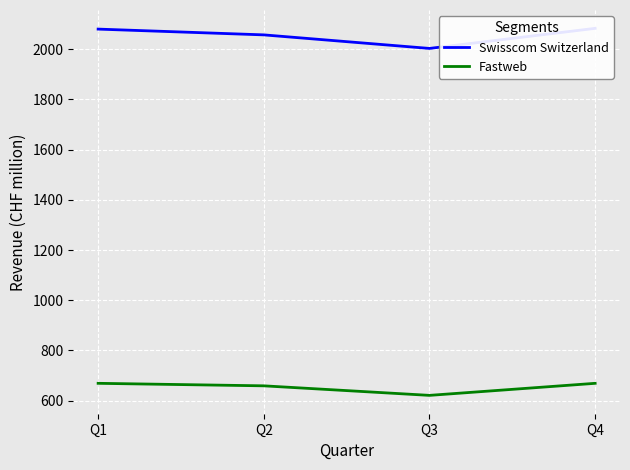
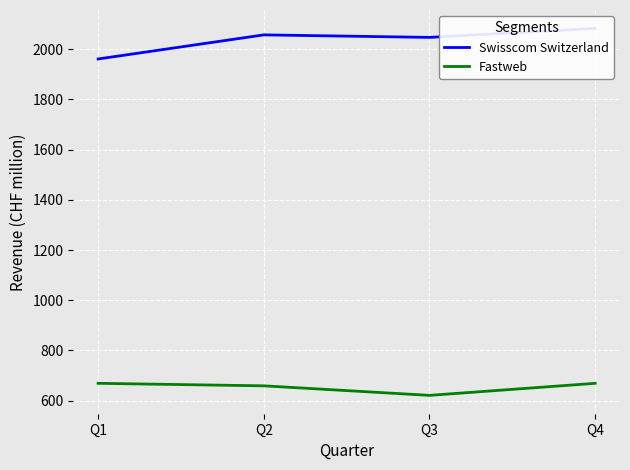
Swisscom Switzerland, Q1: 2080 -> 1960
Swisscom Switzerland, Q3: 2000 -> 2050
